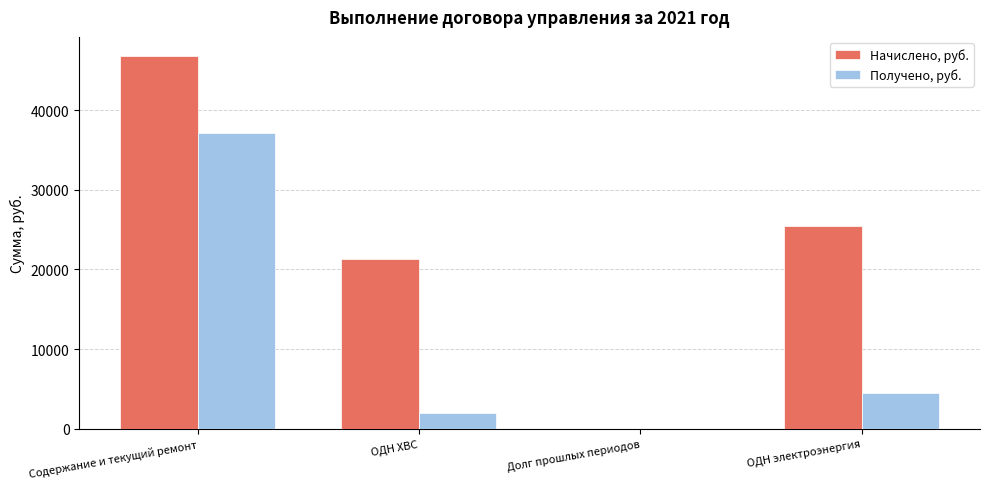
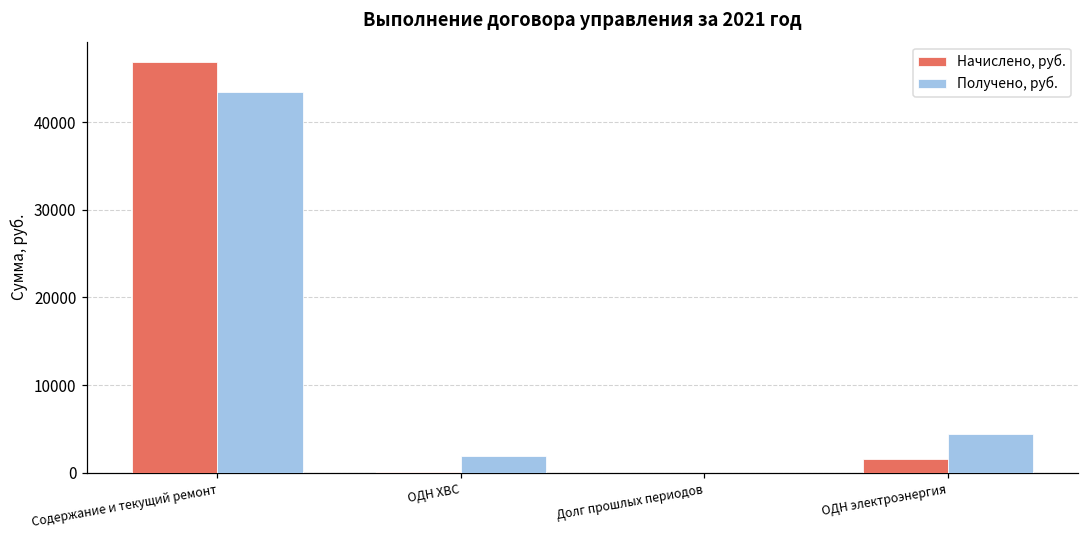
Получено, руб., Содержание и текущий ремонт: 37000 -> 43000
Начислено, руб., ОДН ХВС: 21000 -> 0
Начислено, руб., ОДН электроэнергия: 25000 -> 2000
